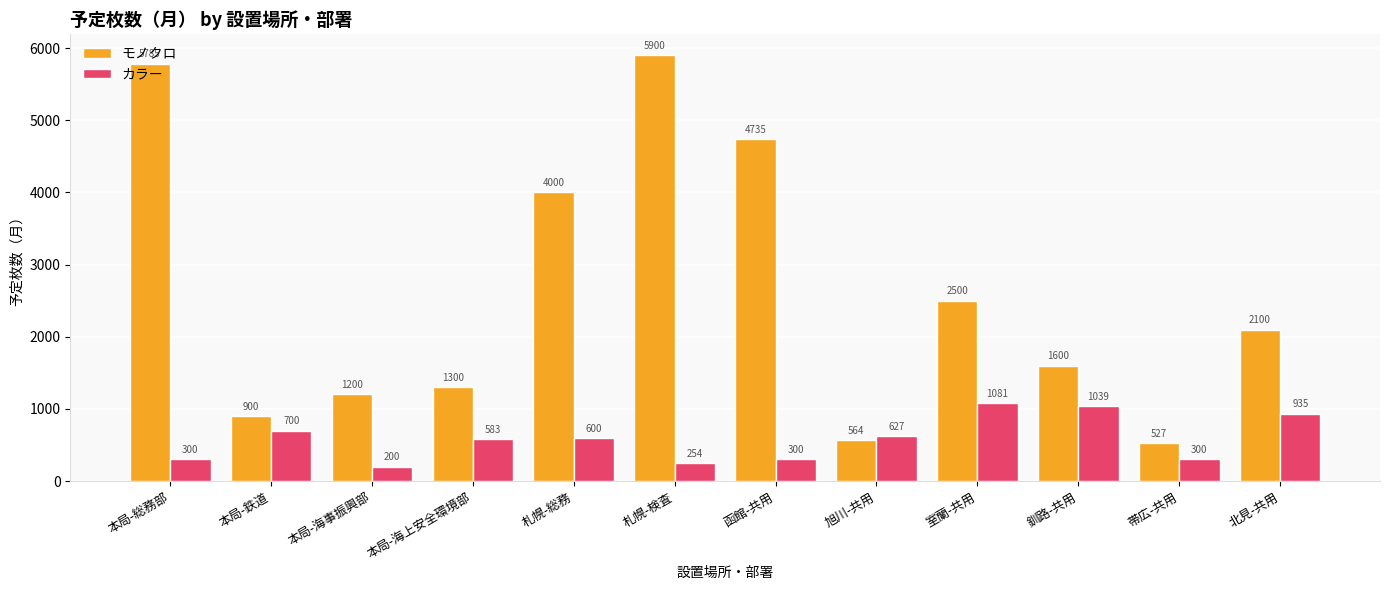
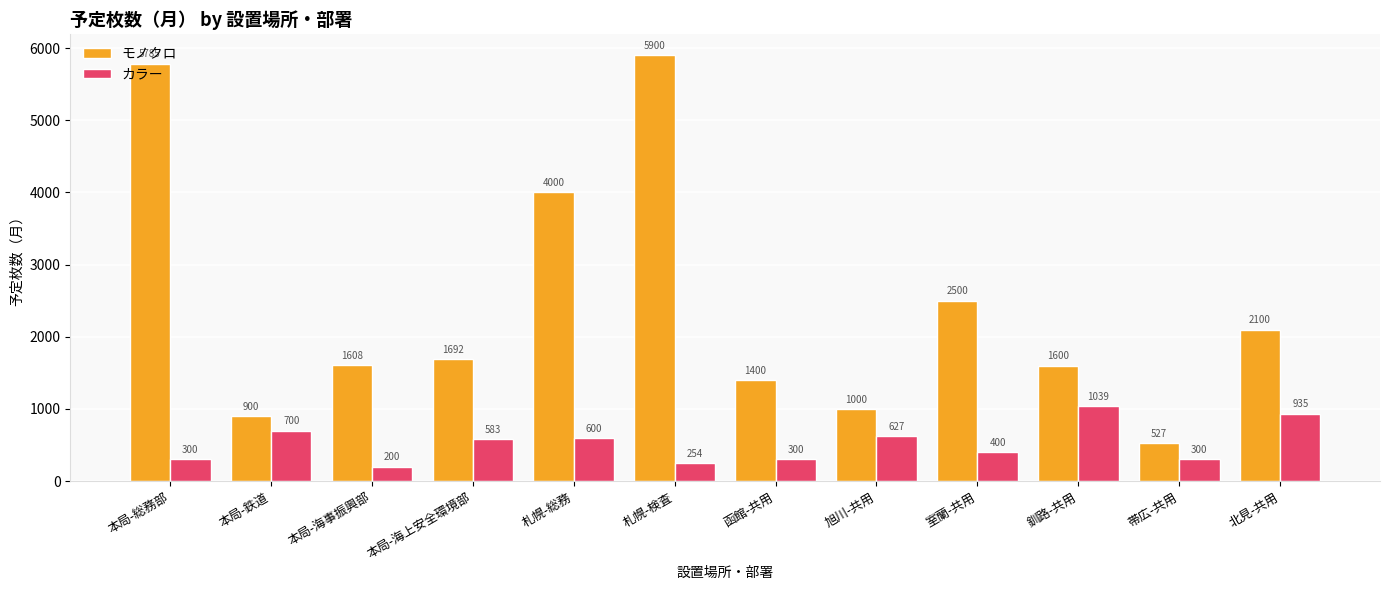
モノクロ, 本局-海事振興部: 1200 -> 1608
モノクロ, 本局-海上安全環境部: 1300 -> 1692
モノクロ, 函館-共用: 4735 -> 1400
モノクロ, 旭川-共用: 564 -> 1000
カラー, 室蘭-共用: 1081 -> 400
